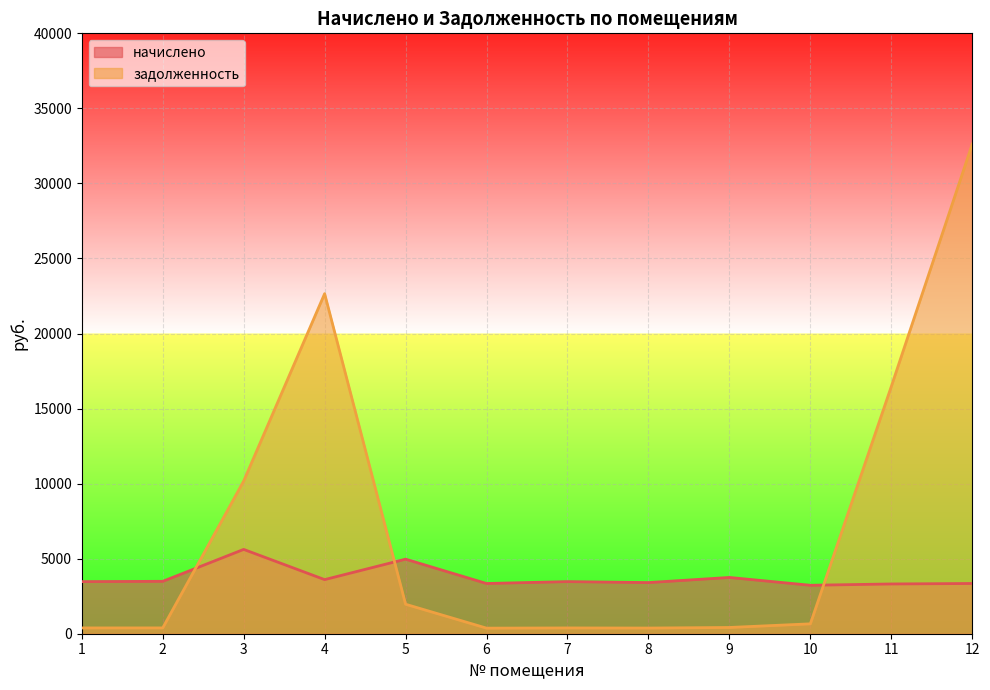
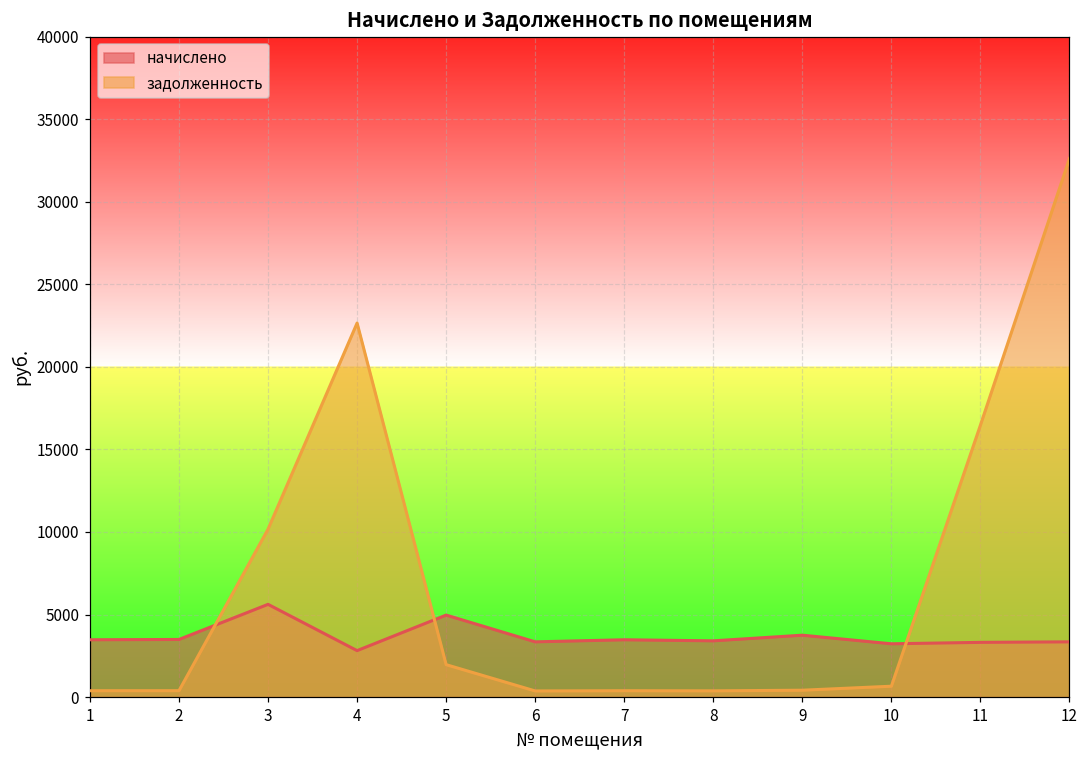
начислено, 4: 3600 -> 2800
